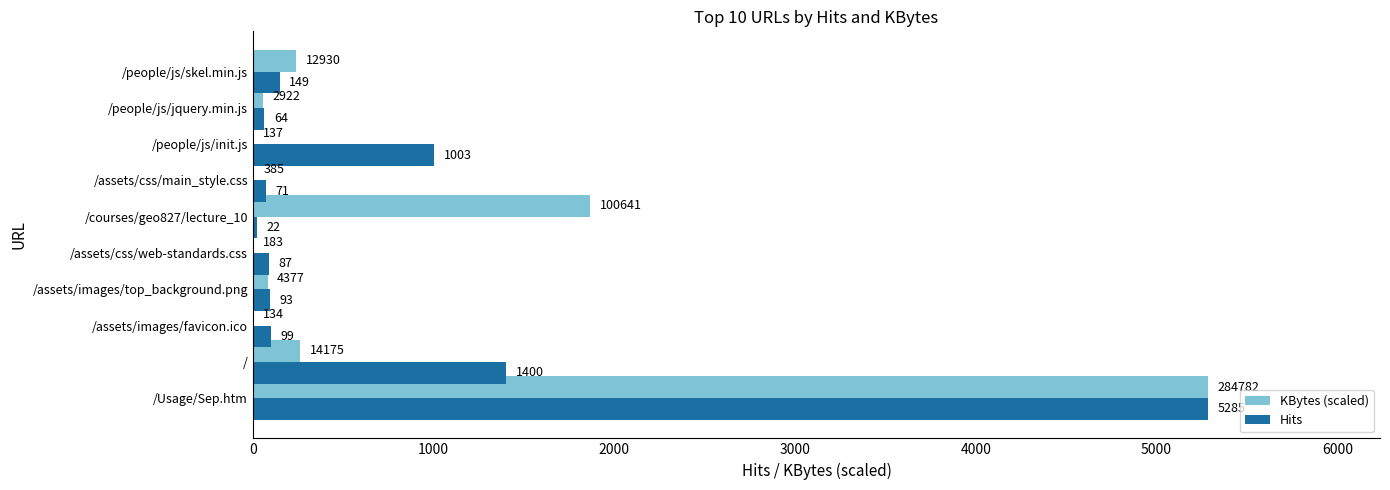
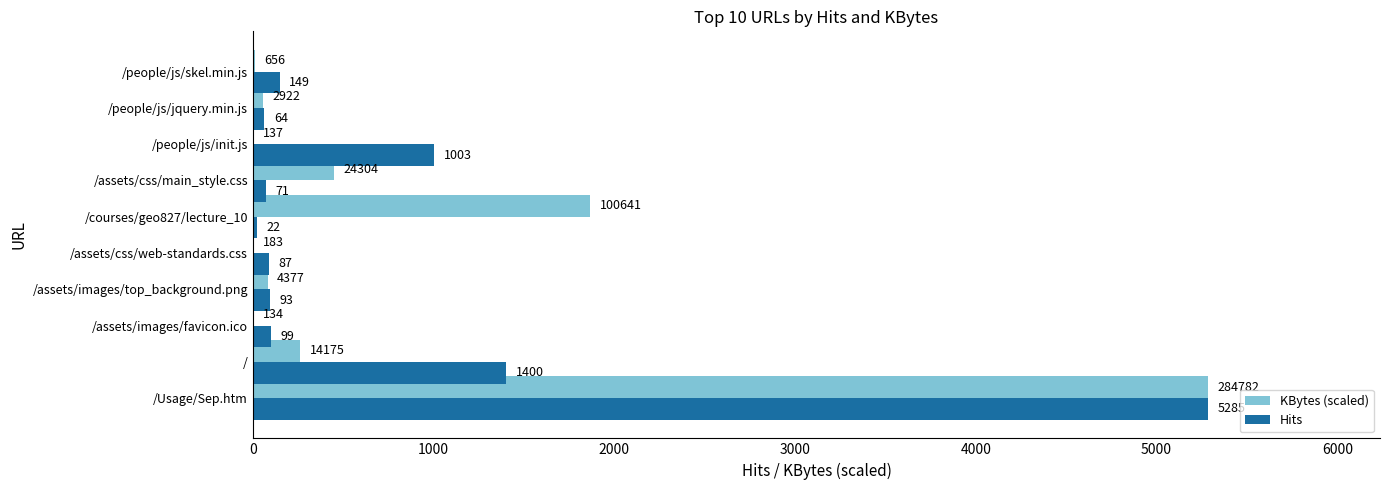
KBytes (scaled), /people/js/skel.min.js: 12930 -> 656
KBytes (scaled), /assets/css/main_style.css: 385 -> 24304
